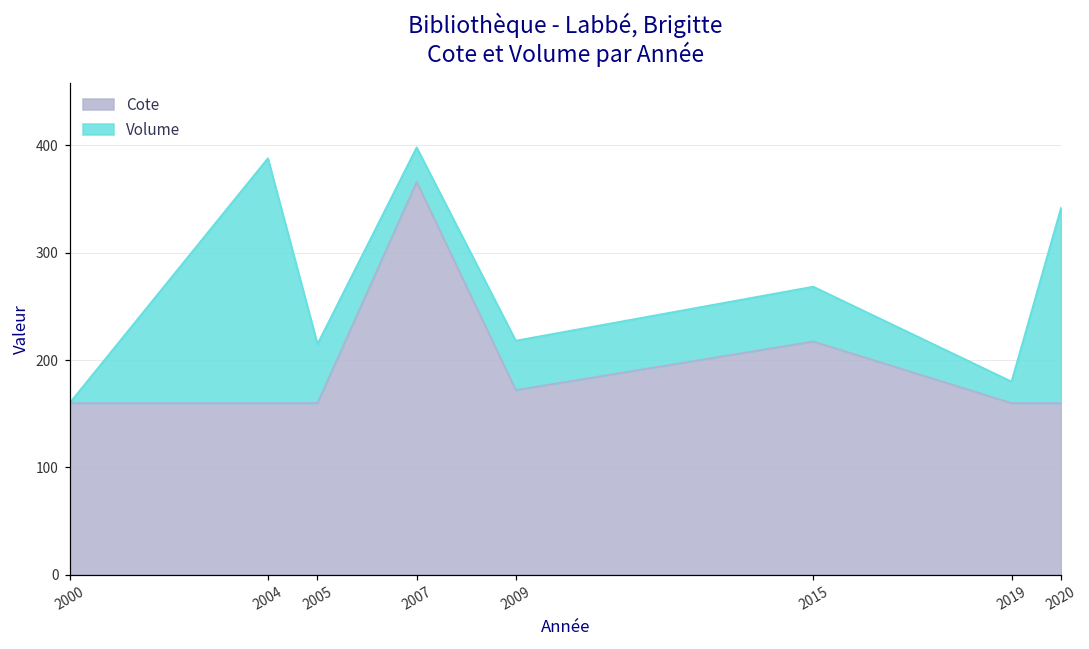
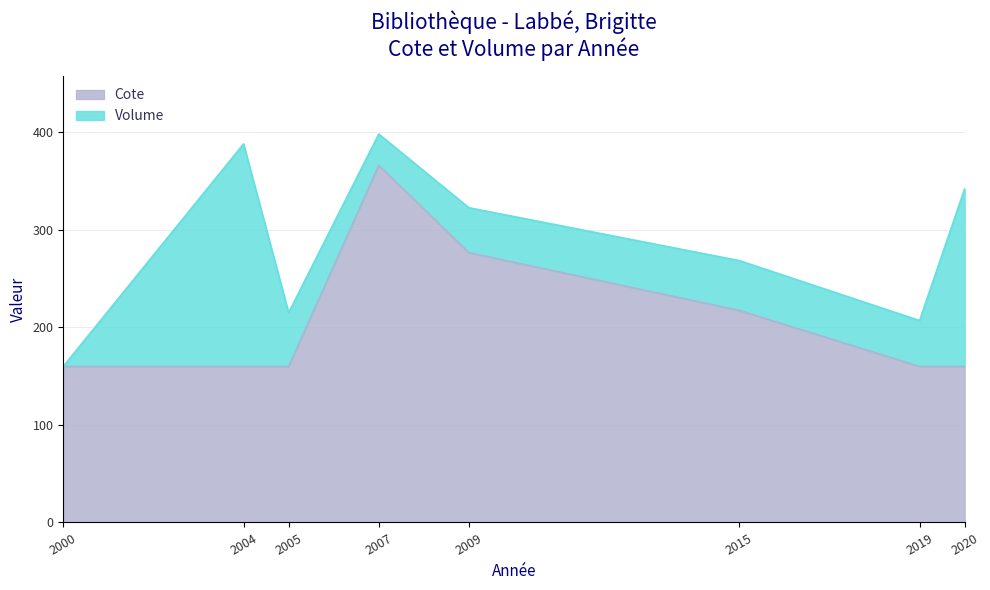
Cote, 2009: 170 -> 280
Volume, 2019: 20 -> 50
